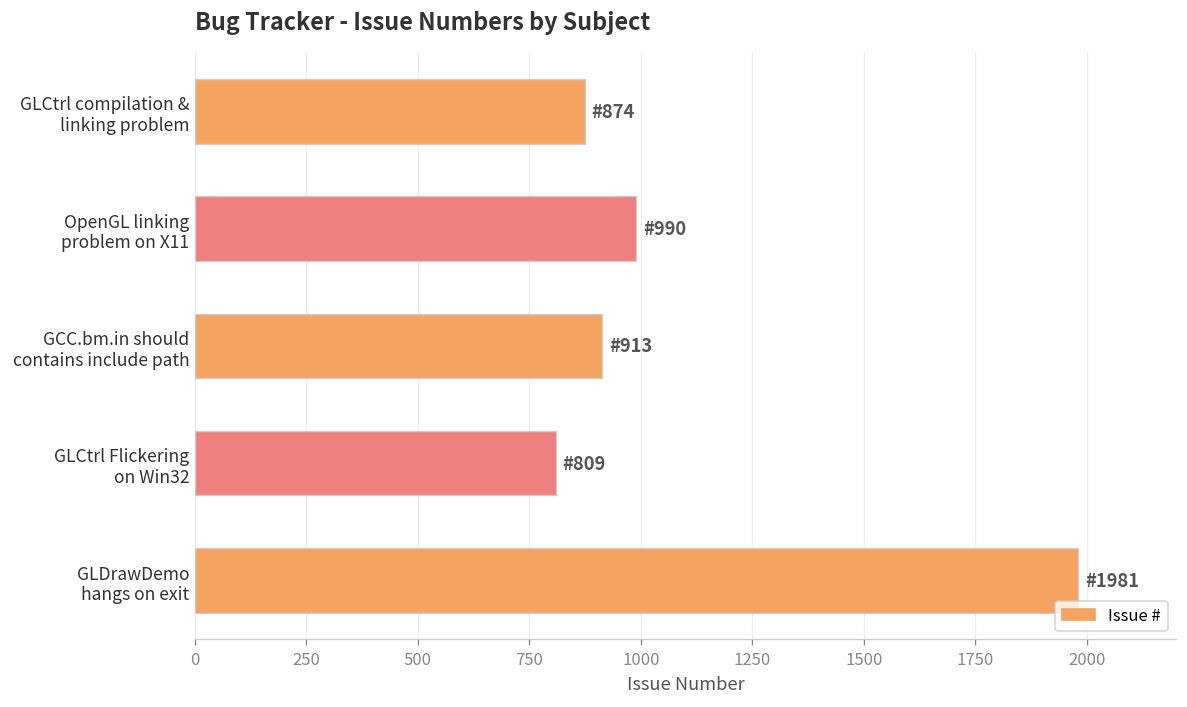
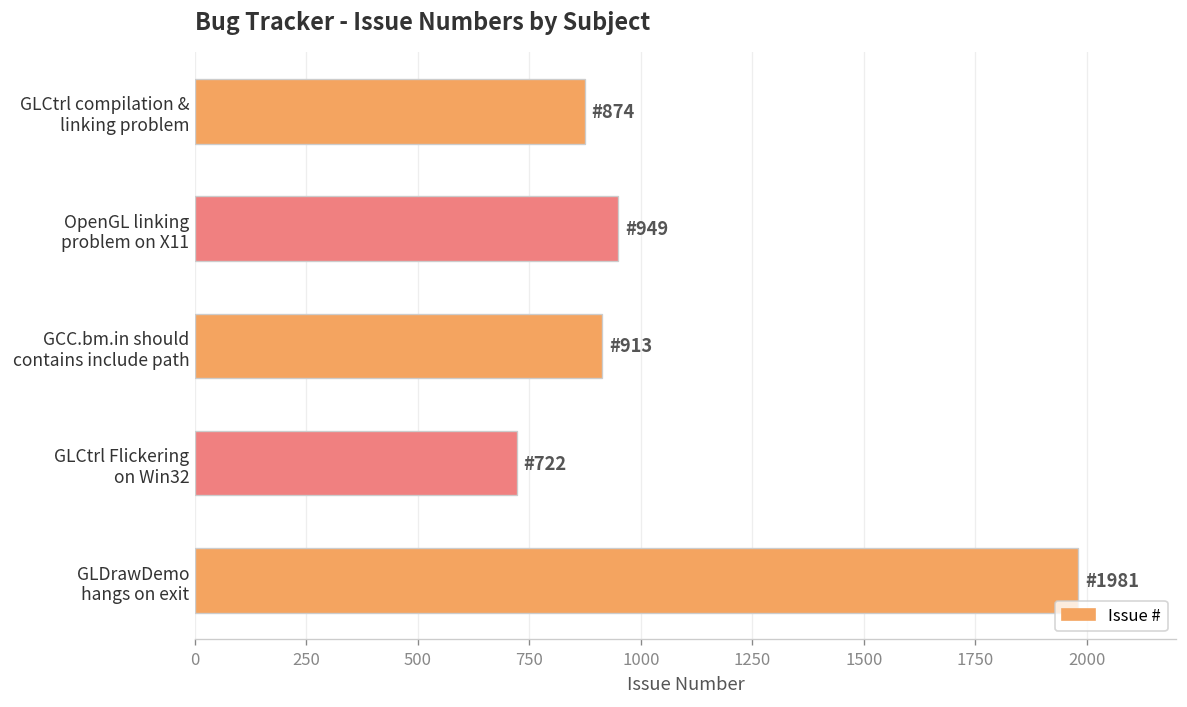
OpenGL linking problem on X11: 990 -> 949
GLCtrl Flickering on Win32: 809 -> 722
